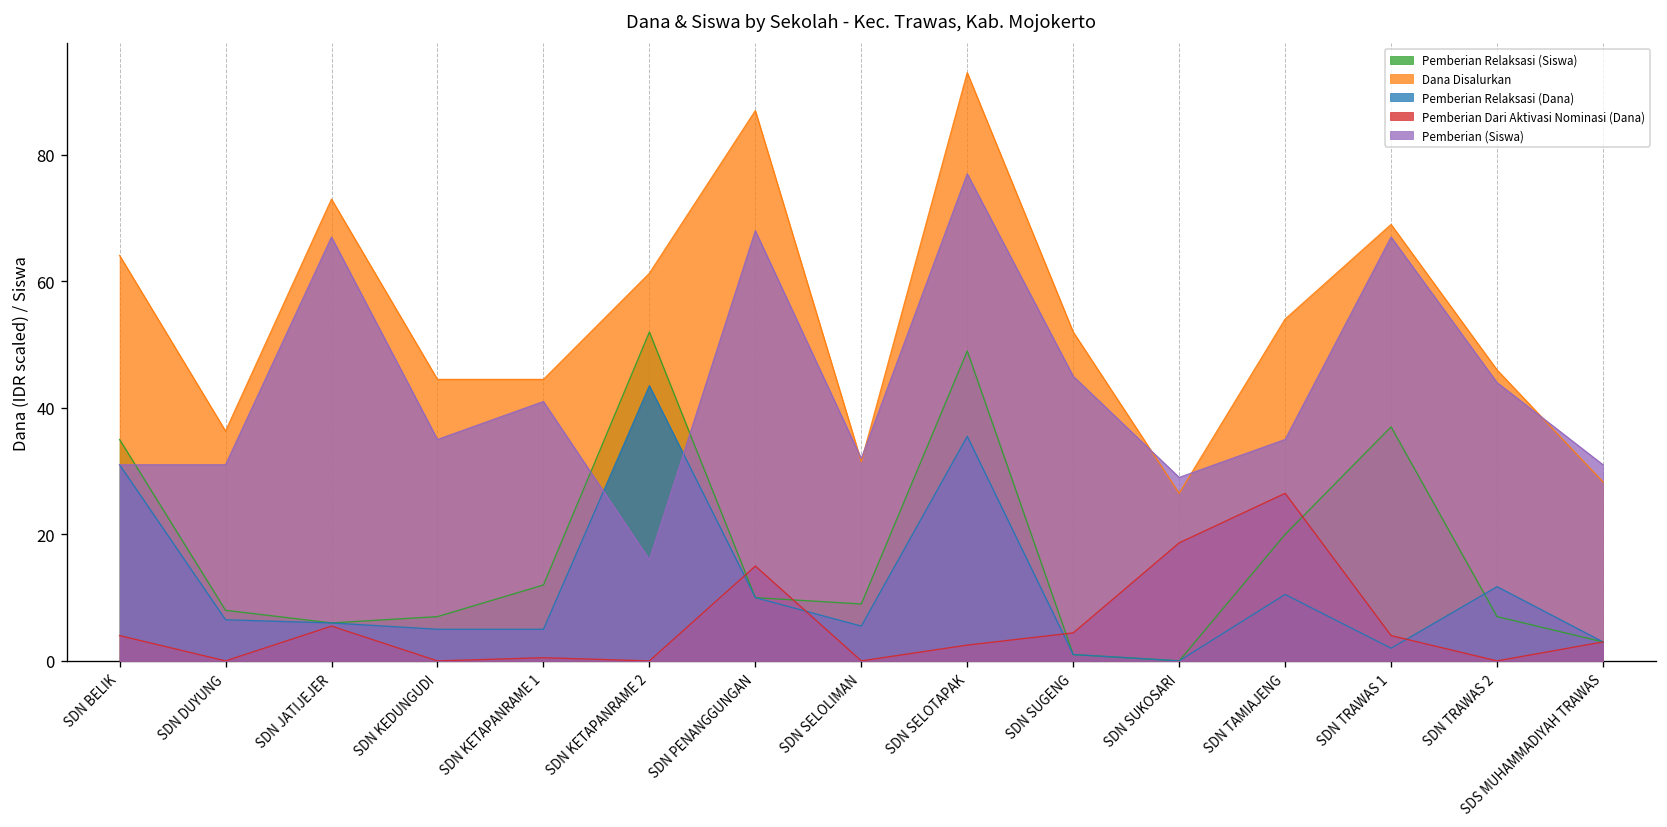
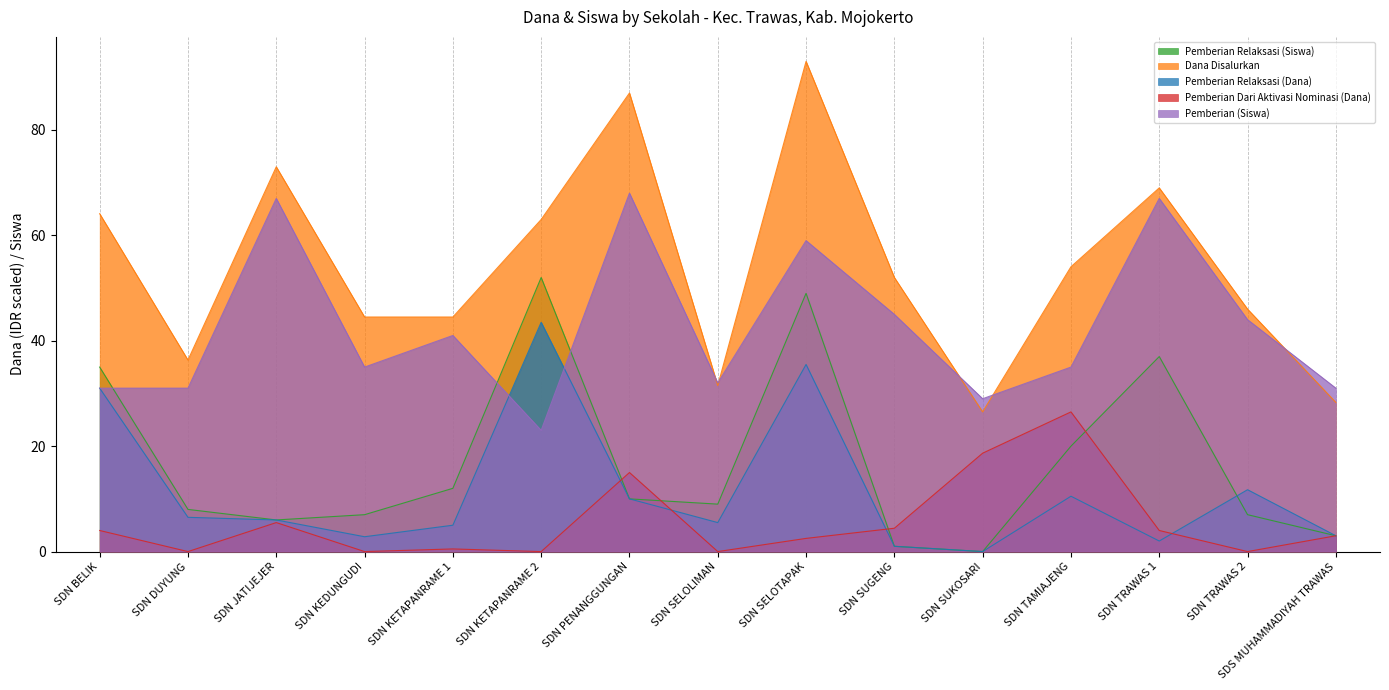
Pemberian Relaksasi (Dana), SDN KEDUNGUDI: 5 -> 3
Dana Disalurkan, SDN KETAPANRAME 2: 61 -> 63
Pemberian (Siswa), SDN KETAPANRAME 2: 16 -> 23
Pemberian (Siswa), SDN SELOTAPAK: 77 -> 59
